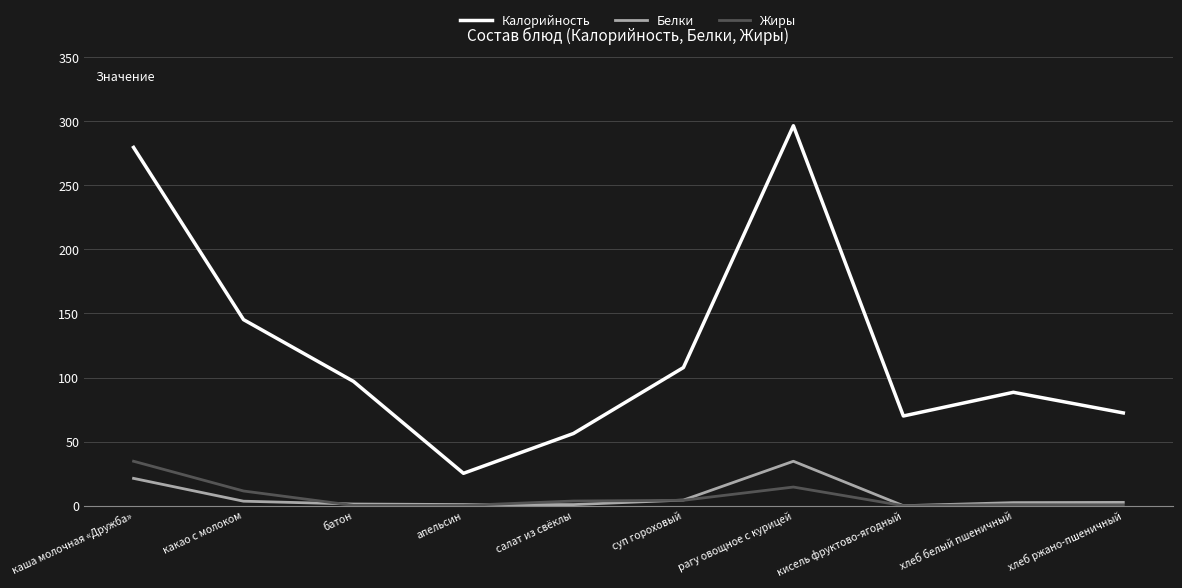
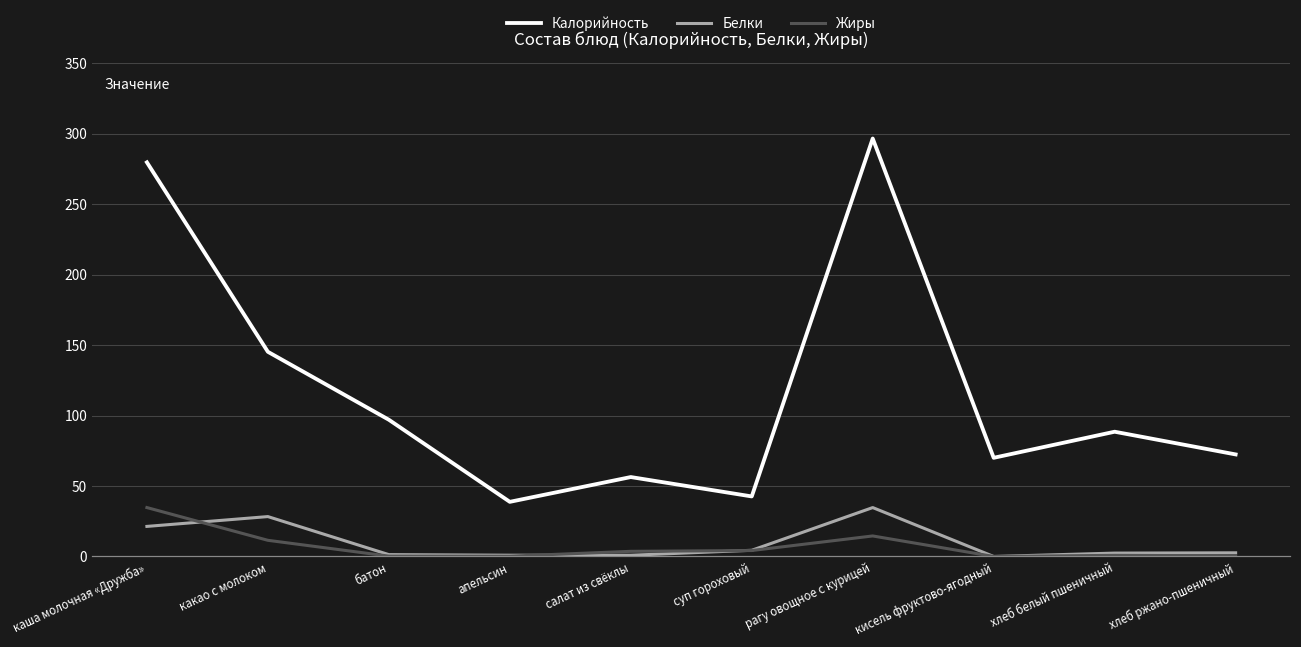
Белки, какао с молоком: 4 -> 28
Калорийность, апельсин: 25 -> 39
Калорийность, суп гороховый: 108 -> 43
